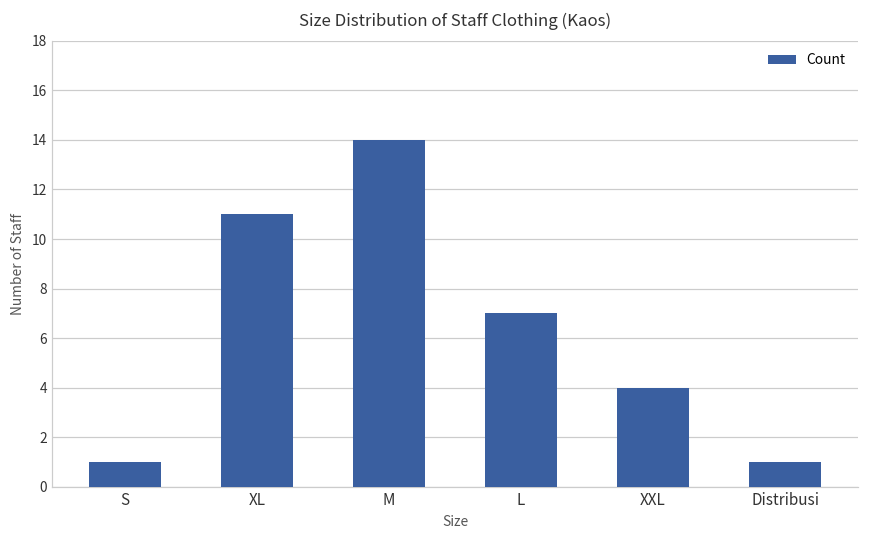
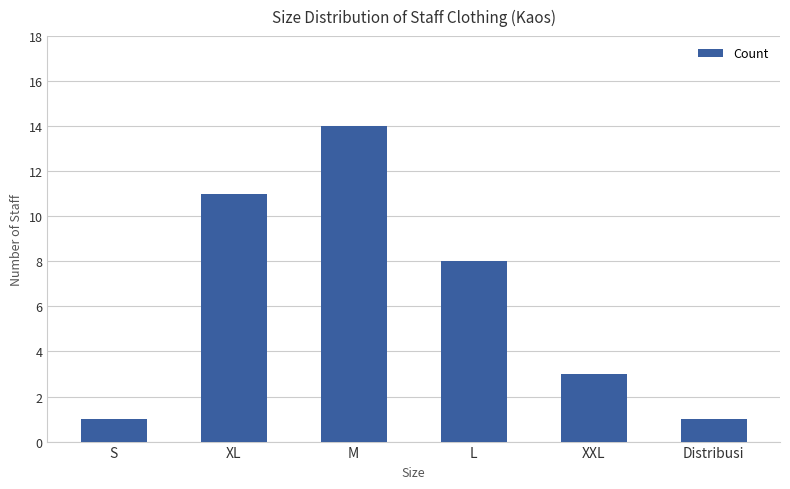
L: 7 -> 8
XXL: 4 -> 3
